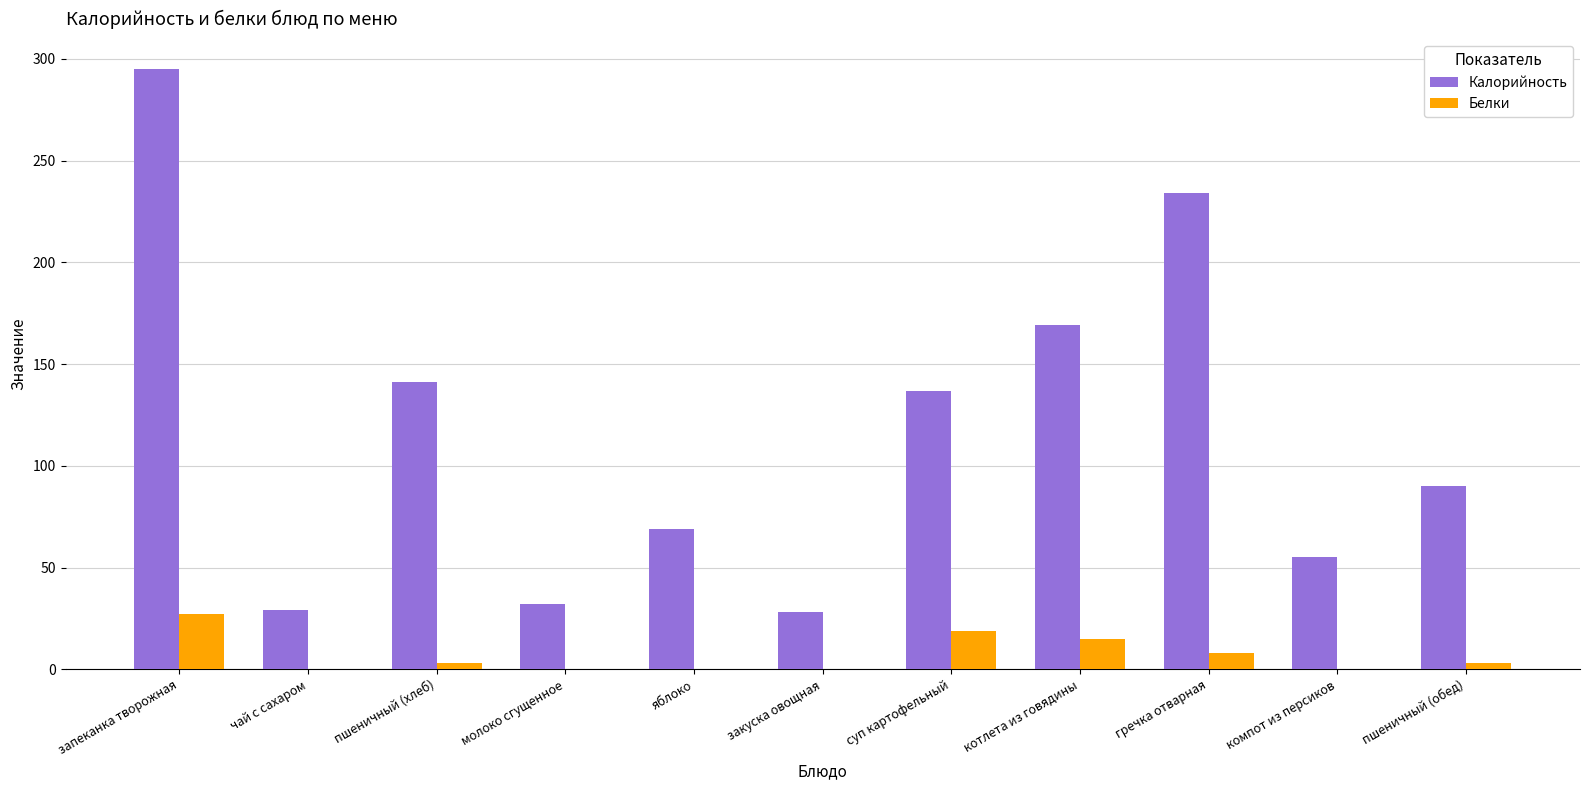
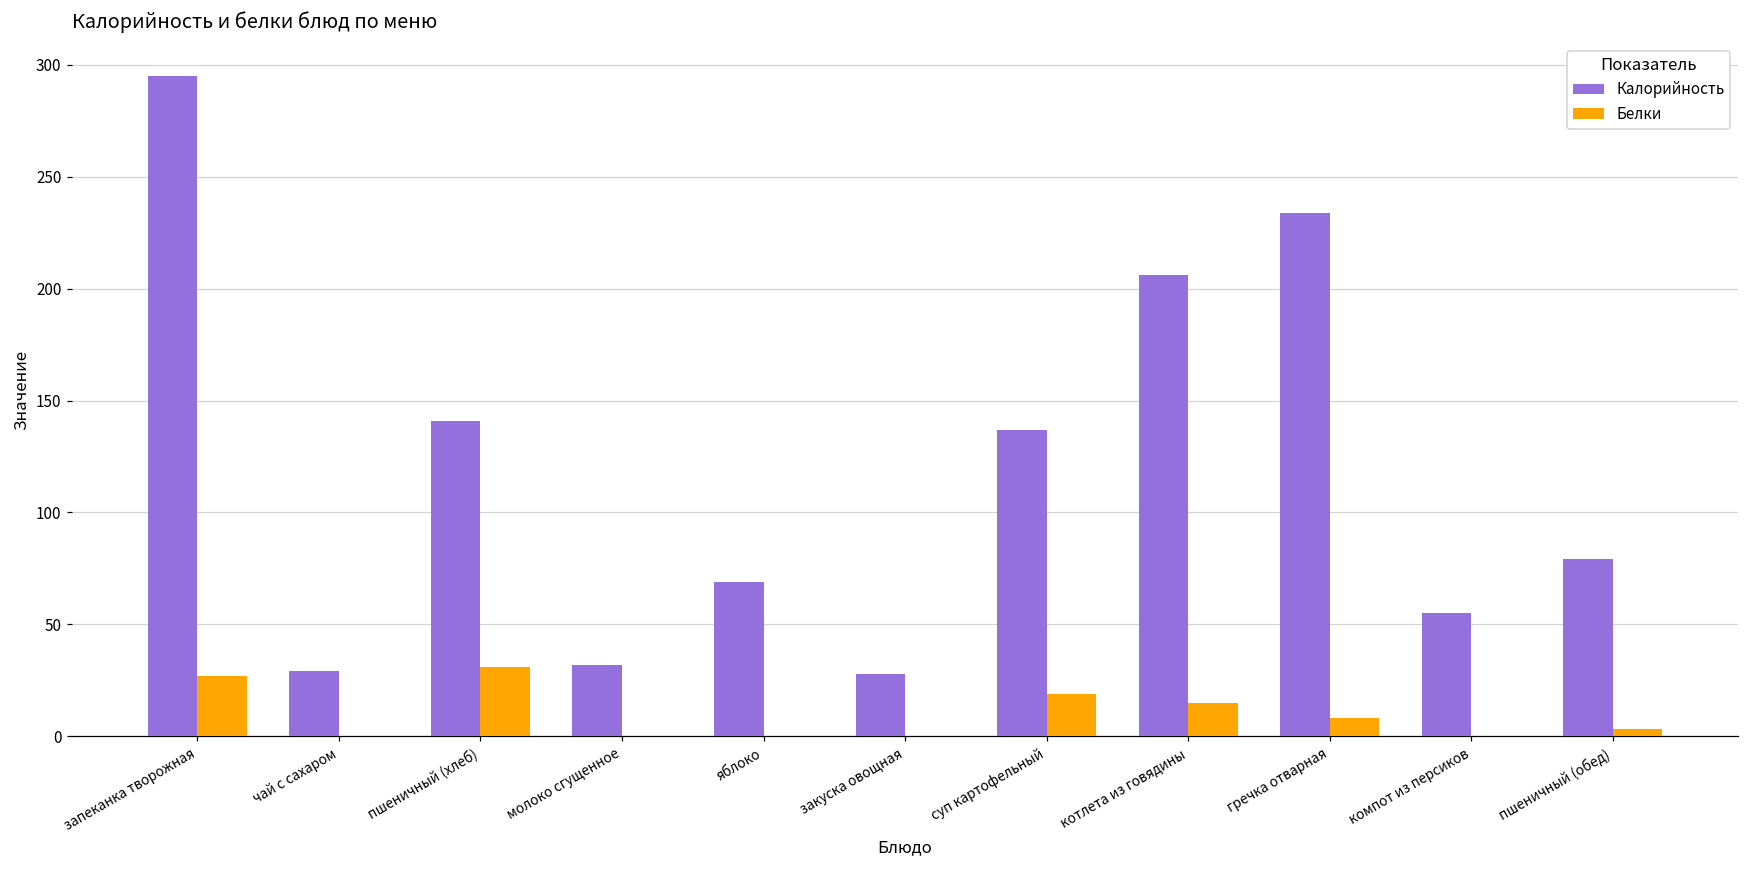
Белки, пшеничный (хлеб): 3 -> 31
Калорийность, котлета из говядины: 169 -> 206
Калорийность, пшеничный (обед): 90 -> 79
